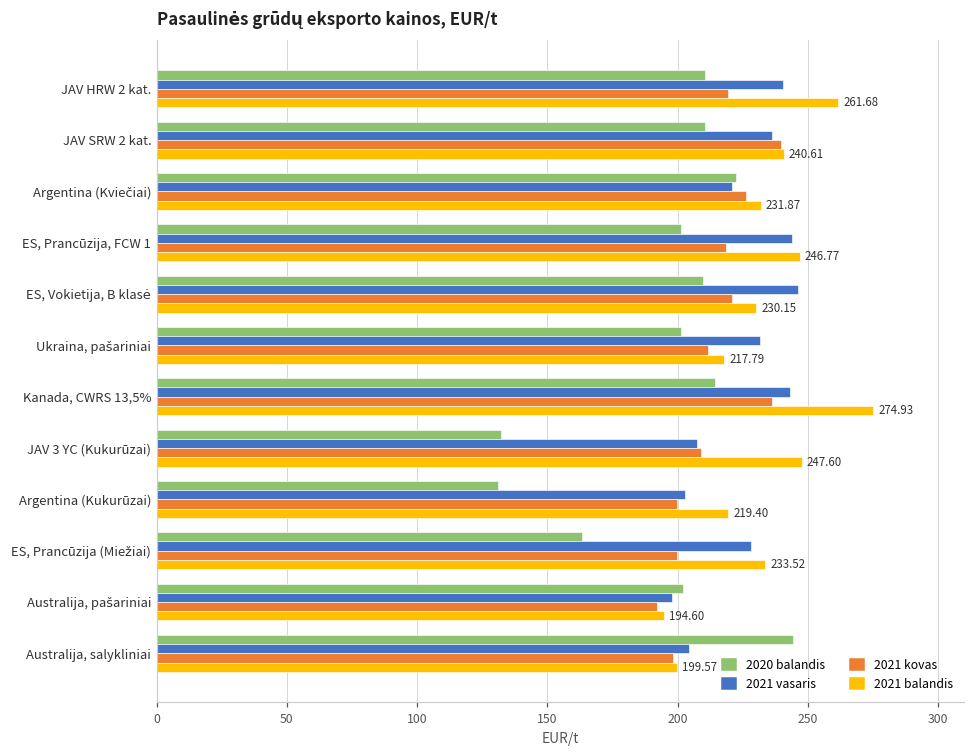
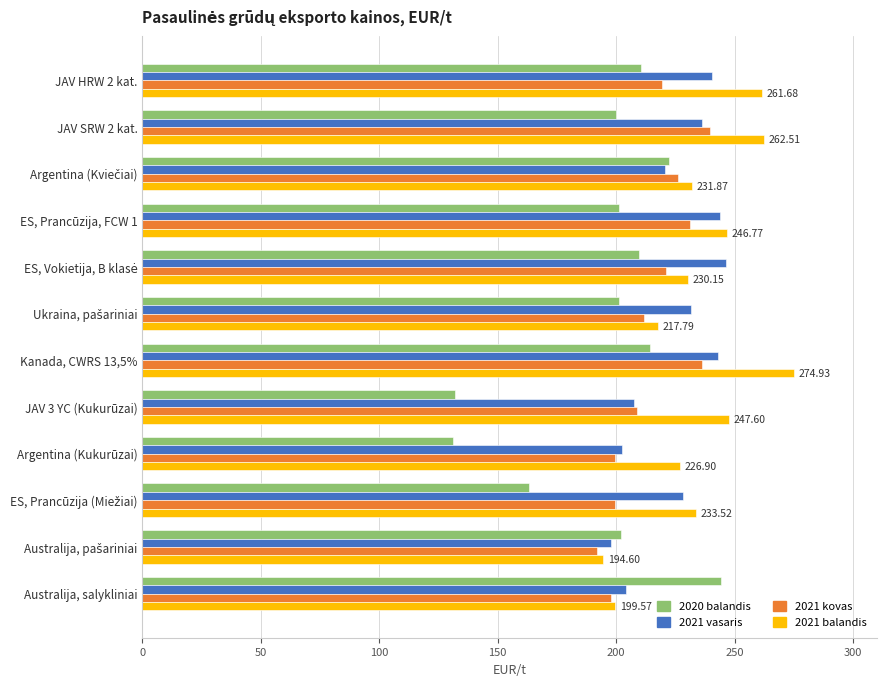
2020 balandis, JAV SRW 2 kat.: 210 -> 200
2021 balandis, JAV SRW 2 kat.: 240.61 -> 262.51
2021 kovas, ES, Prancūzija, FCW 1: 218 -> 231
2021 balandis, Argentina (Kukurūzai): 219.40 -> 226.90
